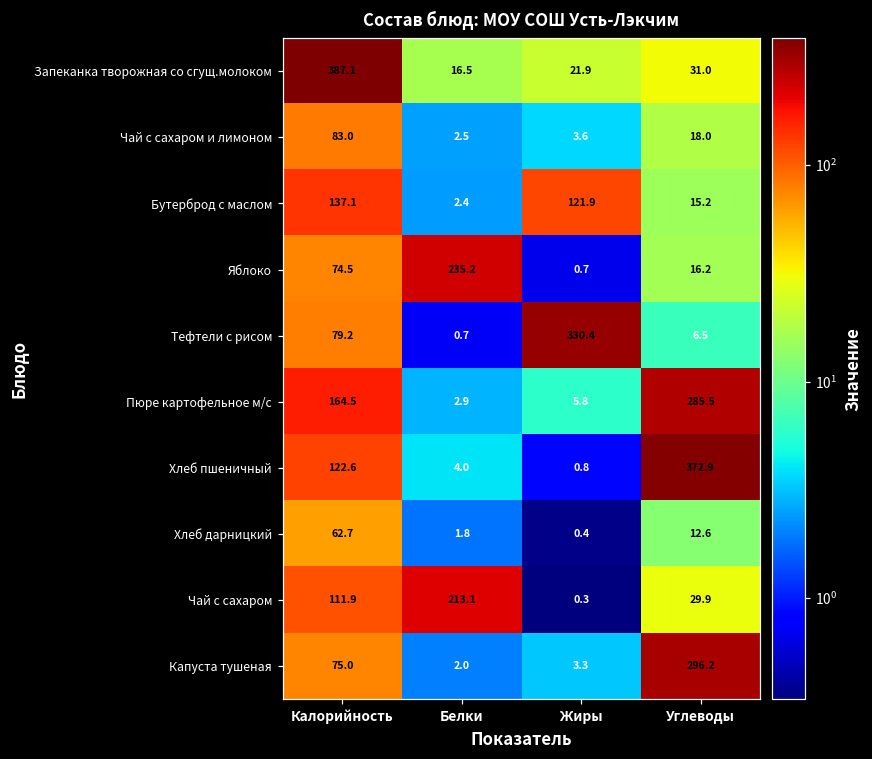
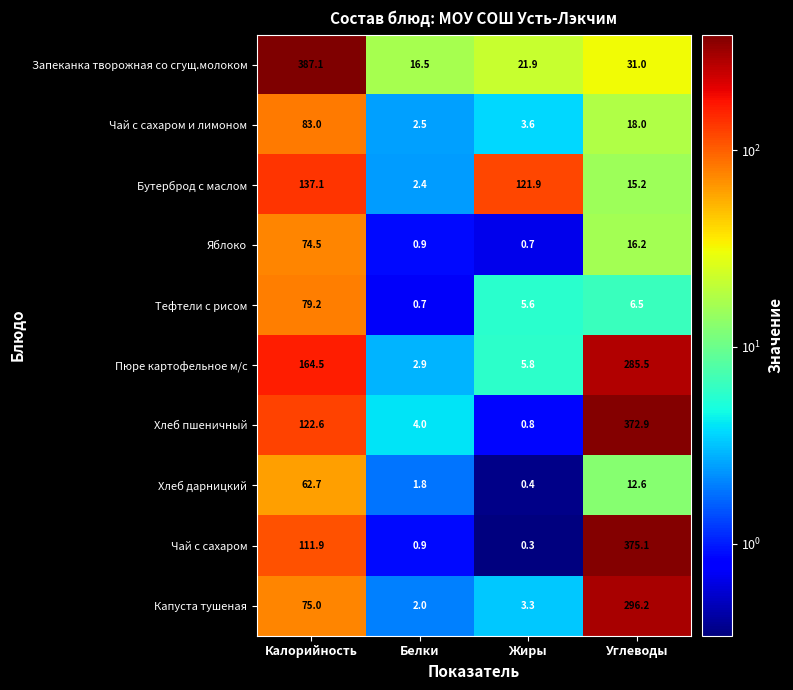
Яблоко, Белки: 235.2 -> 0.9
Тефтели с рисом, Жиры: 330.4 -> 5.6
Чай с сахаром, Белки: 213.1 -> 0.9
Чай с сахаром, Углеводы: 29.9 -> 375.1
